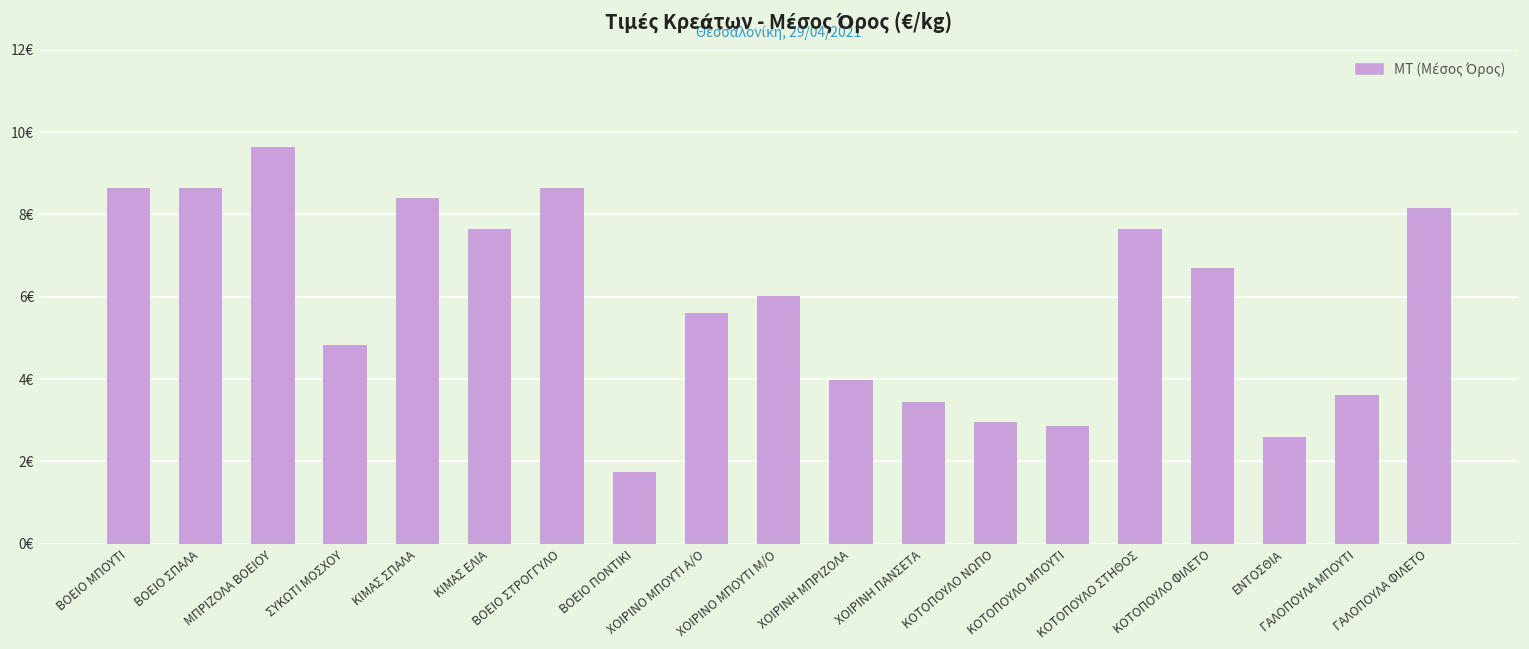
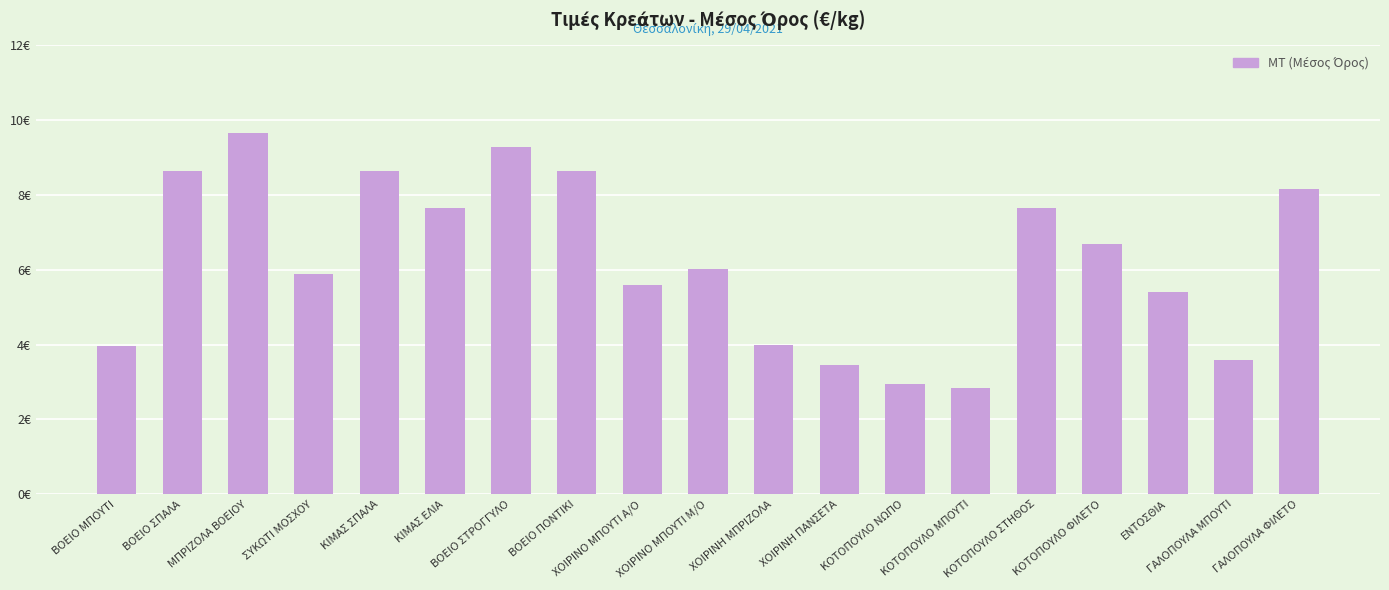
ΒΟΕΙΟ ΜΠΟΥΤΙ: 8.6€ -> 4.0€
ΣΥΚΩΤΙ ΜΟΣΧΟΥ: 4.8€ -> 5.9€
ΚΙΜΑΣ ΣΠΑΛΑ: 8.4€ -> 8.6€
ΒΟΕΙΟ ΣΤΡΟΓΓΥΛΟ: 8.6€ -> 9.3€
ΒΟΕΙΟ ΠΟΝΤΙΚΙ: 1.7€ -> 8.6€
ΕΝΤΟΣΘΙΑ: 2.6€ -> 5.4€
